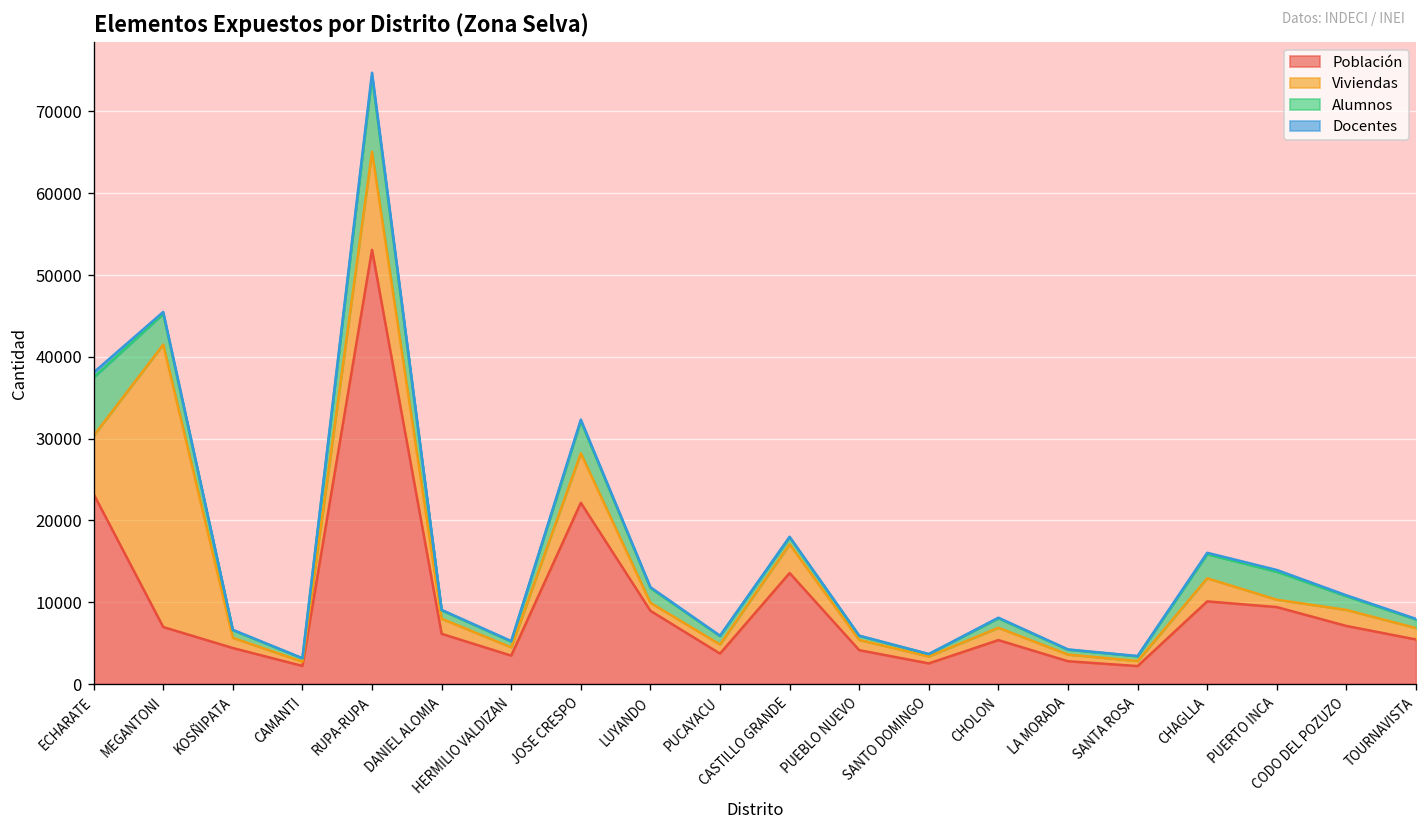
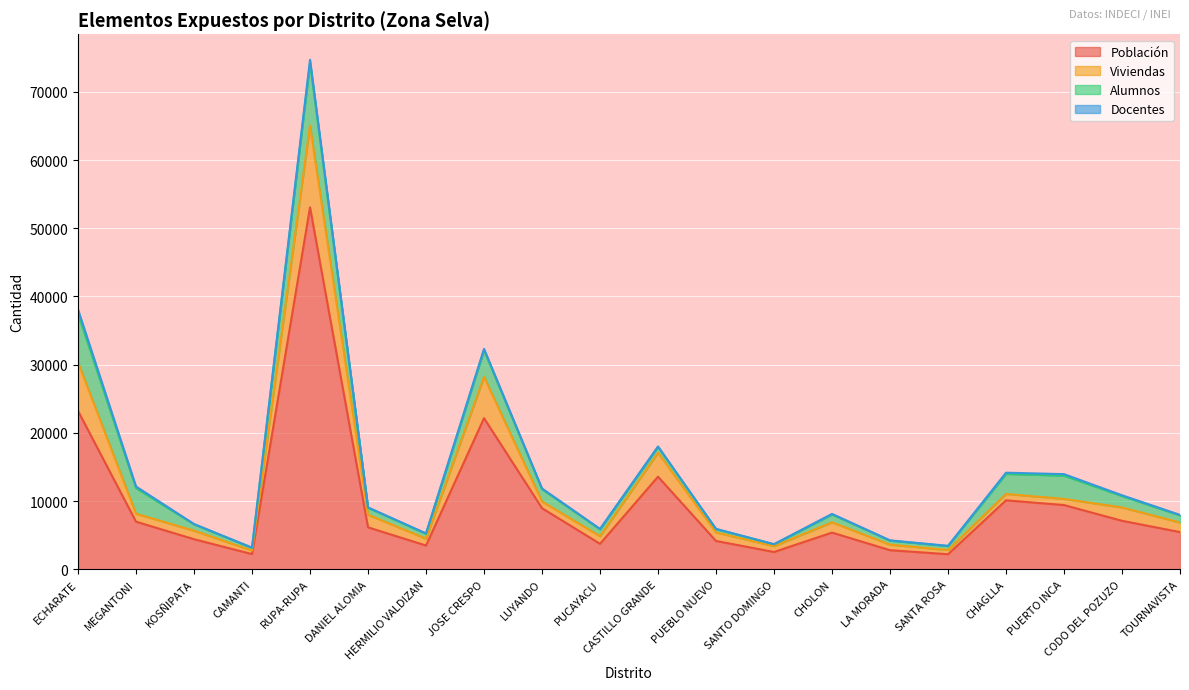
Viviendas, MEGANTONI: 35000 -> 1000
Viviendas, CHAGLLA: 3000 -> 1000
